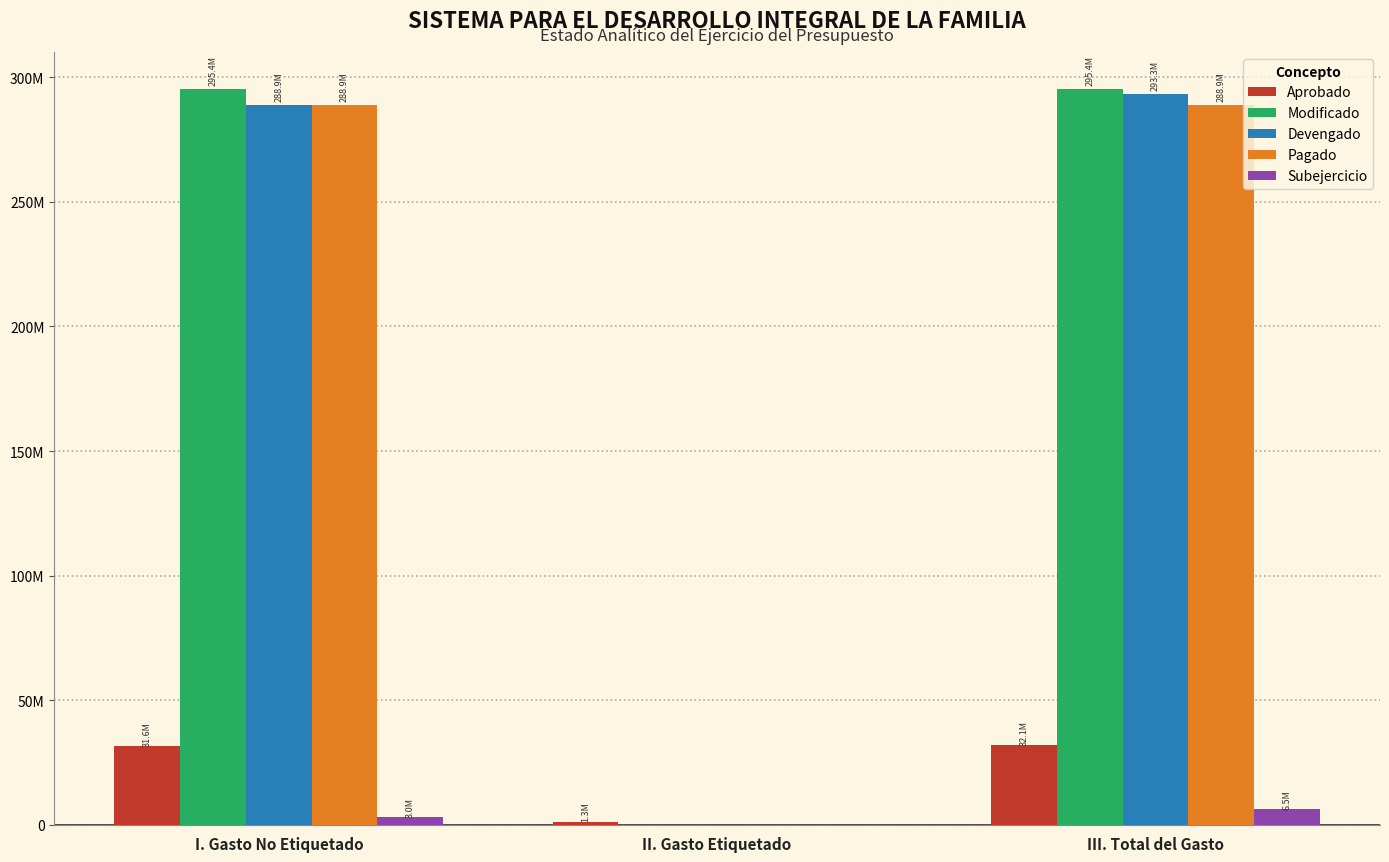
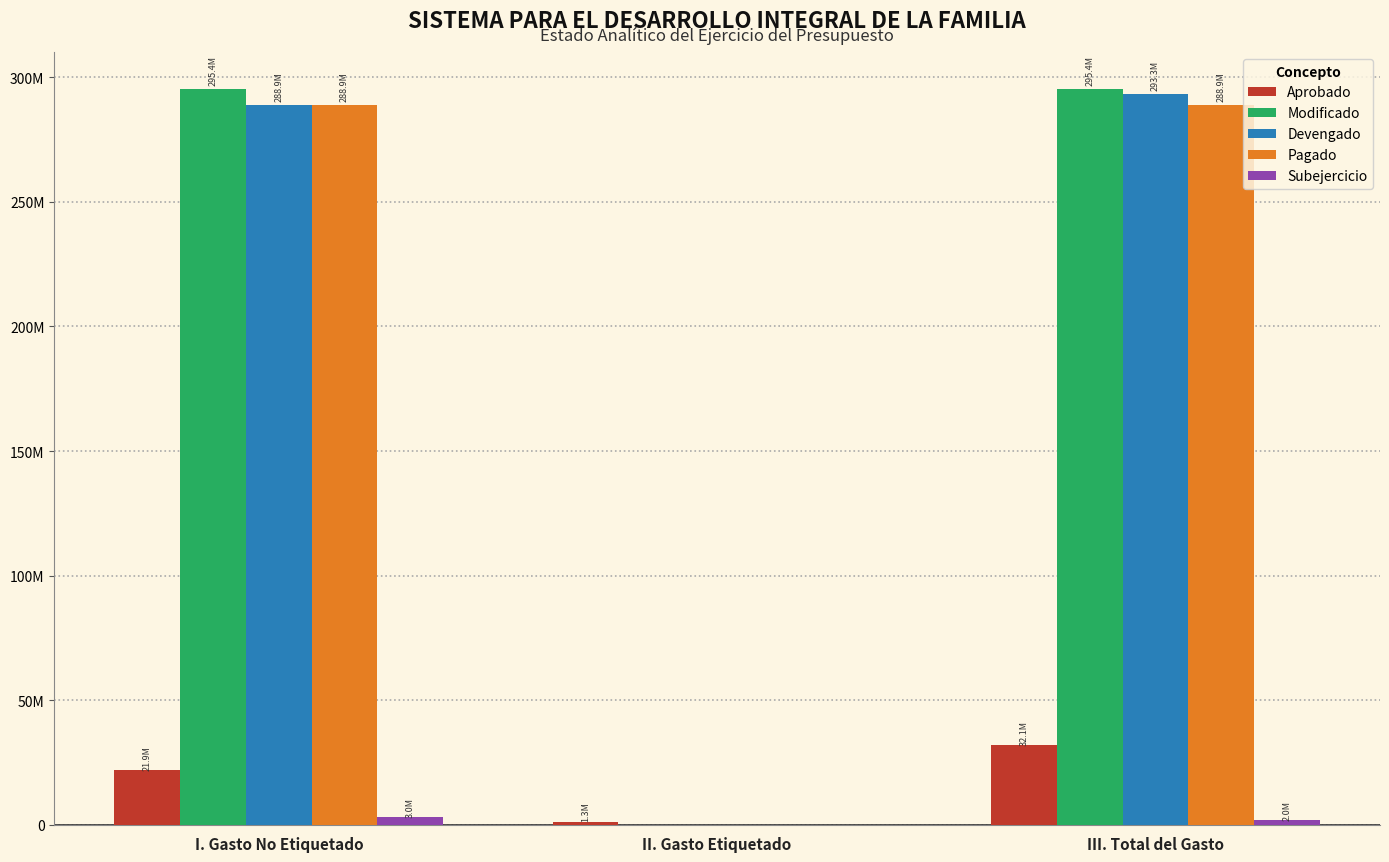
Aprobado, I. Gasto No Etiquetado: 31.6M -> 21.9M
Subejercicio, III. Total del Gasto: 6.5M -> 2.0M
